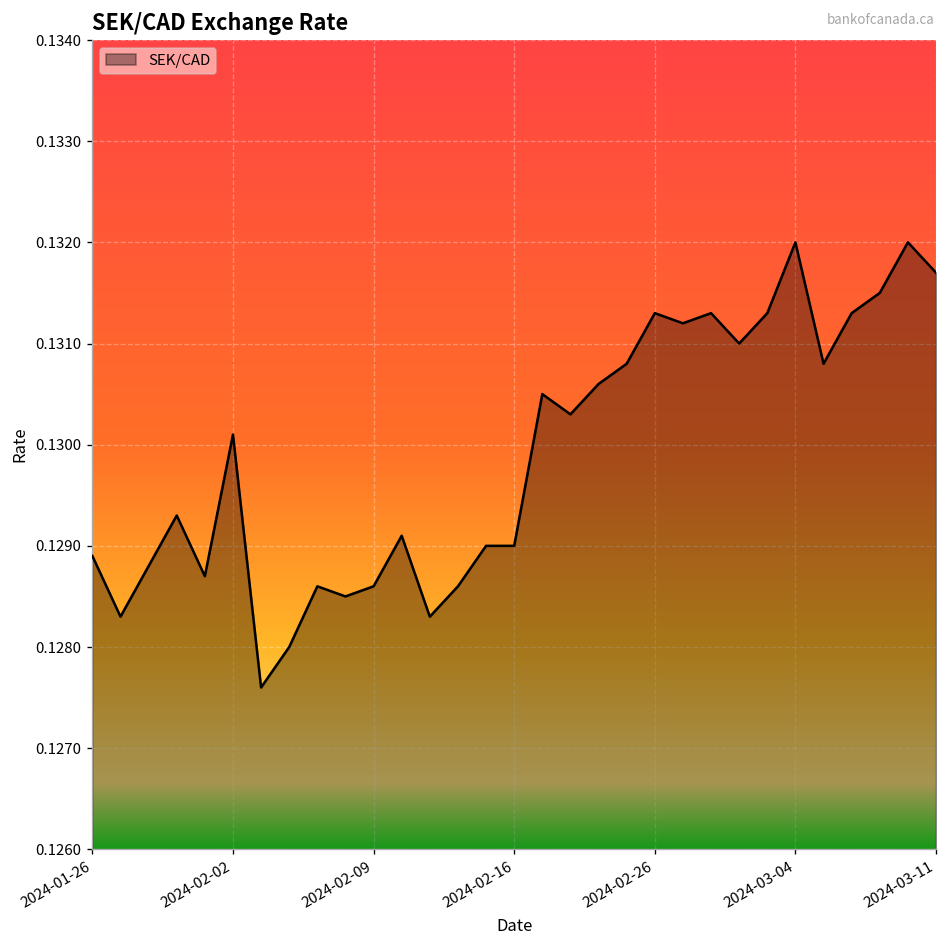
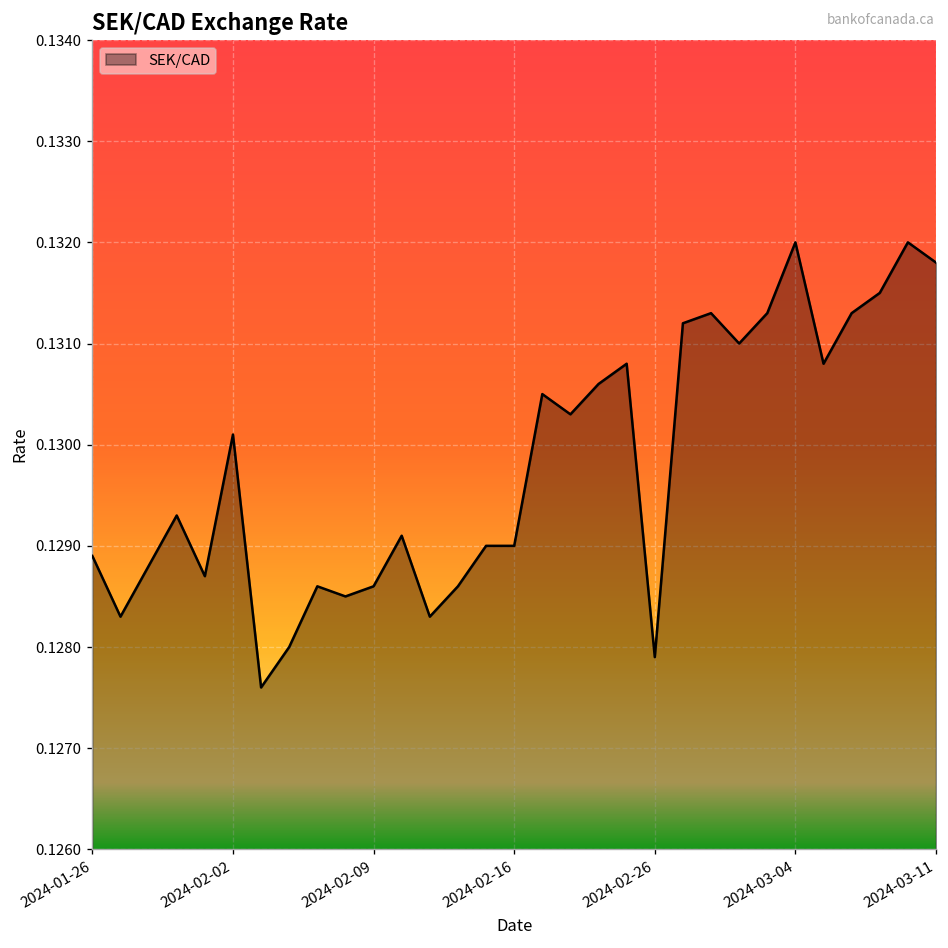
2024-02-26: 0.1313 -> 0.1279
2024-03-11: 0.1317 -> 0.1318
